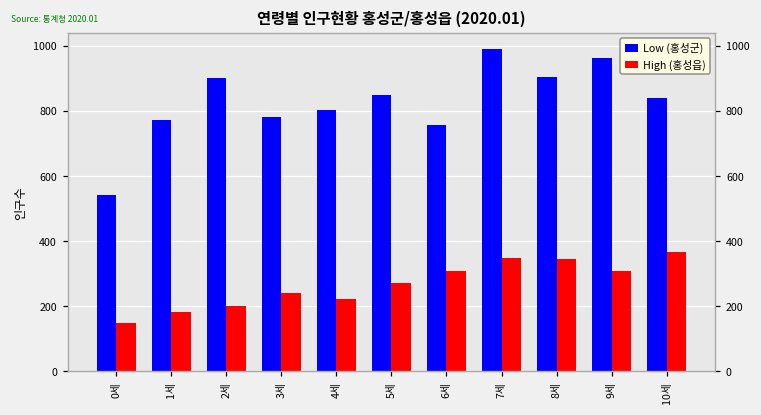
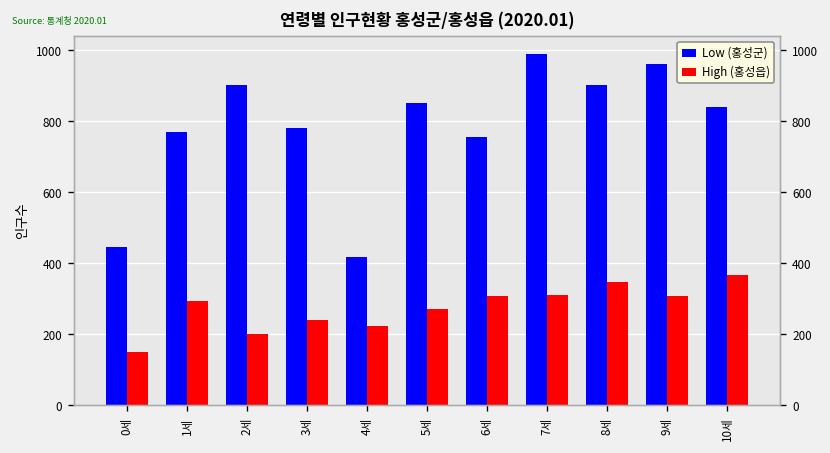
Low (홍성군), 0세: 540 -> 450
High (홍성읍), 1세: 180 -> 290
Low (홍성군), 4세: 800 -> 420
High (홍성읍), 7세: 350 -> 310
